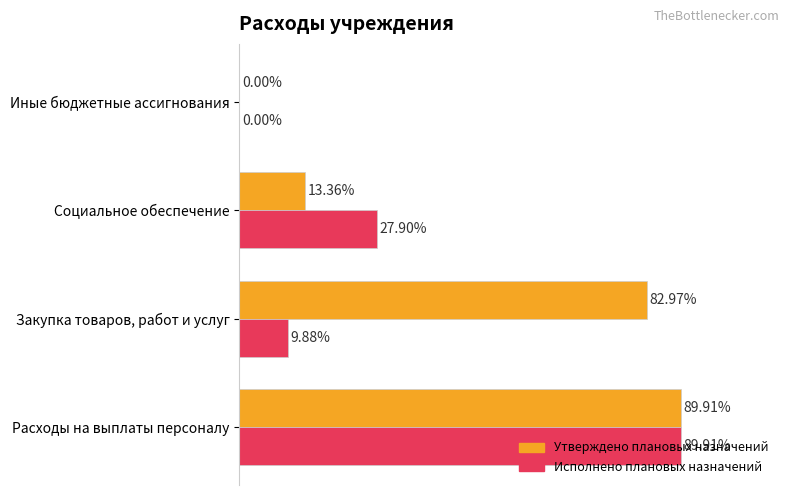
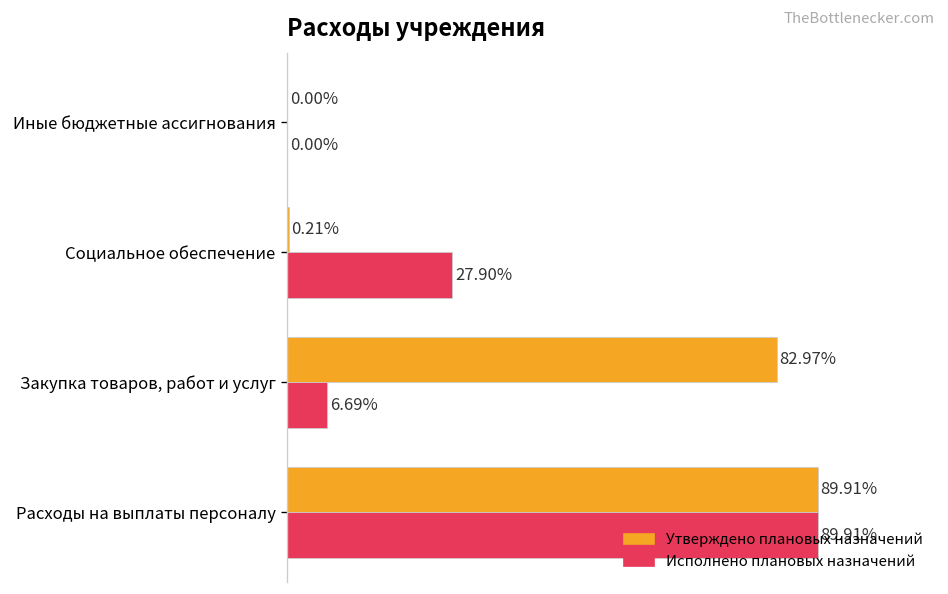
Утверждено плановых назначений, Социальное обеспечение: 13.36% -> 0.21%
Исполнено плановых назначений, Закупка товаров, работ и услуг: 9.88% -> 6.69%
